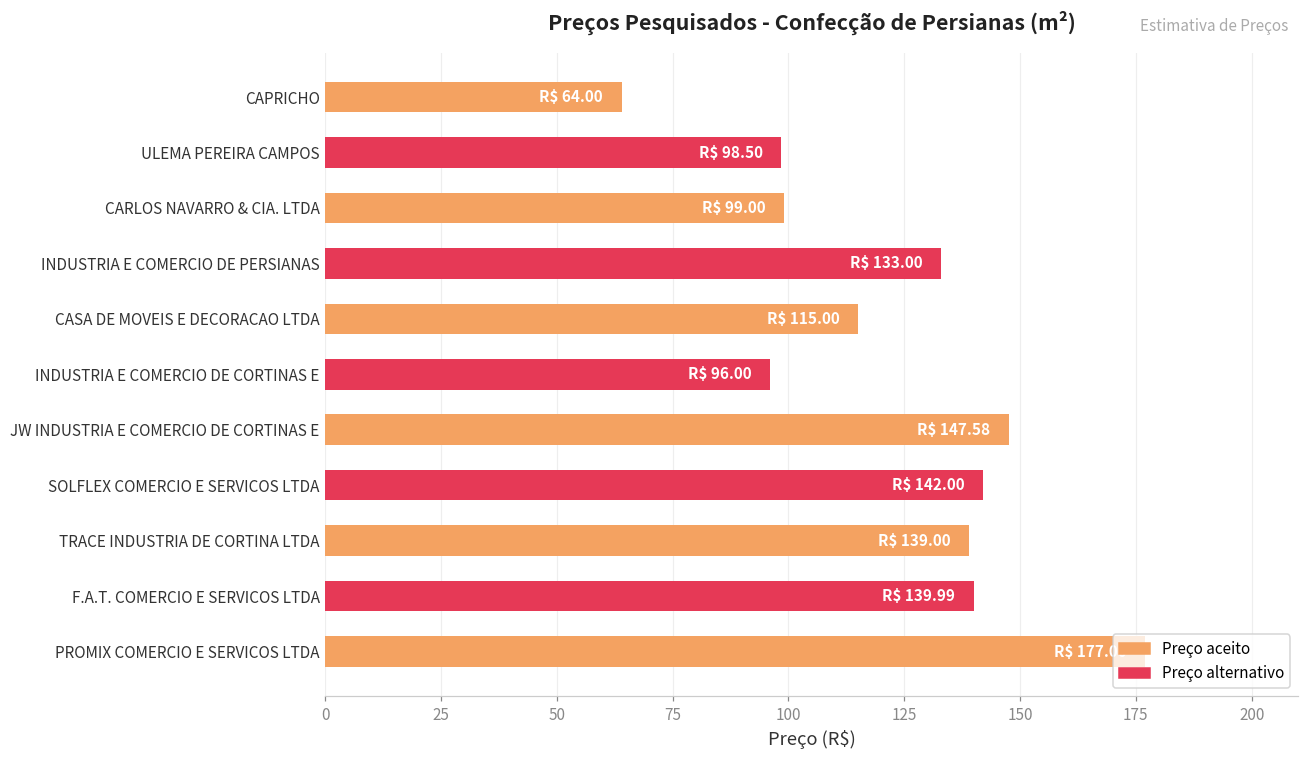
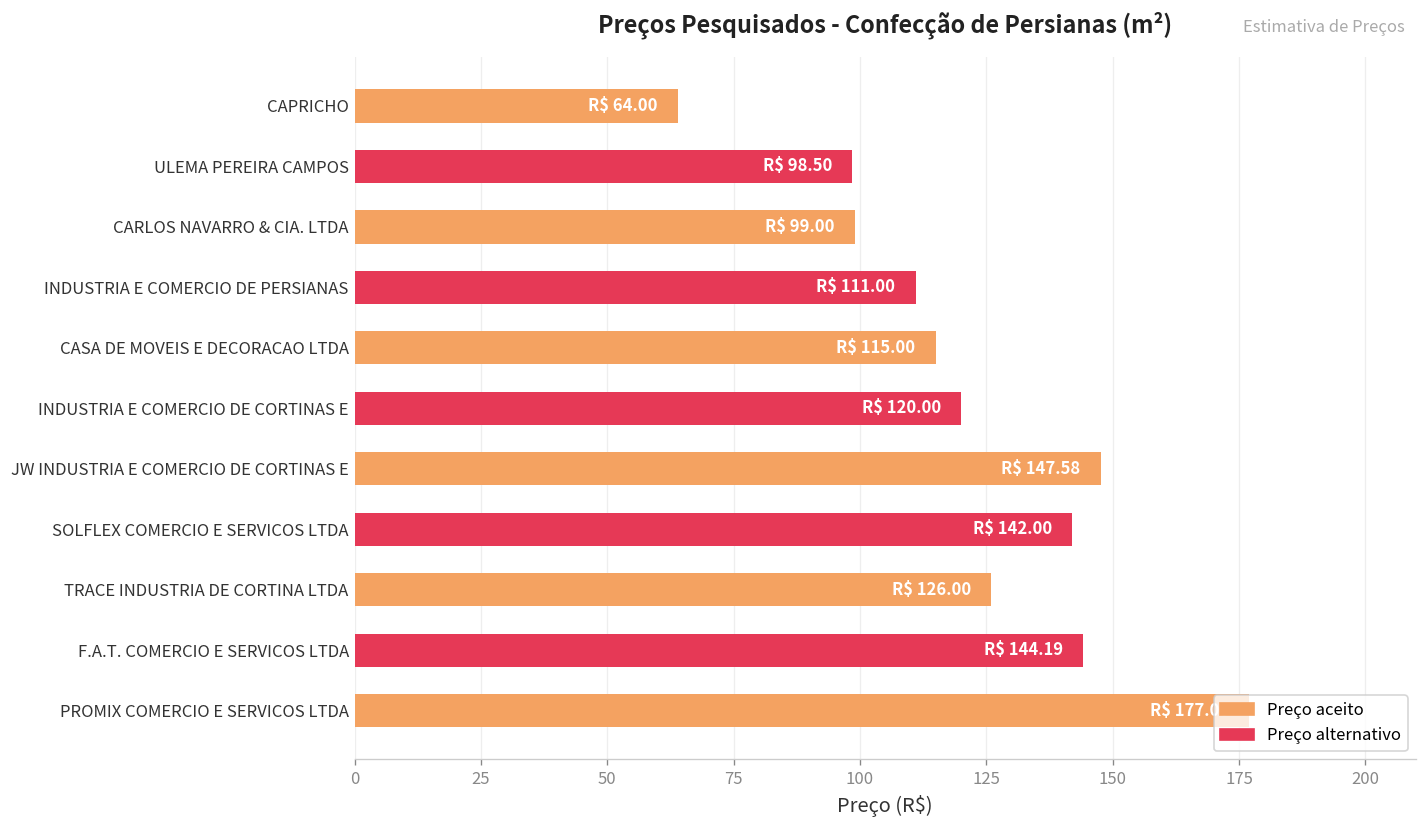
INDUSTRIA E COMERCIO DE PERSIANAS: 133.00 -> 111.00
INDUSTRIA E COMERCIO DE CORTINAS E: 96.00 -> 120.00
TRACE INDUSTRIA DE CORTINA LTDA: 139.00 -> 126.00
F.A.T. COMERCIO E SERVICOS LTDA: 139.99 -> 144.19
